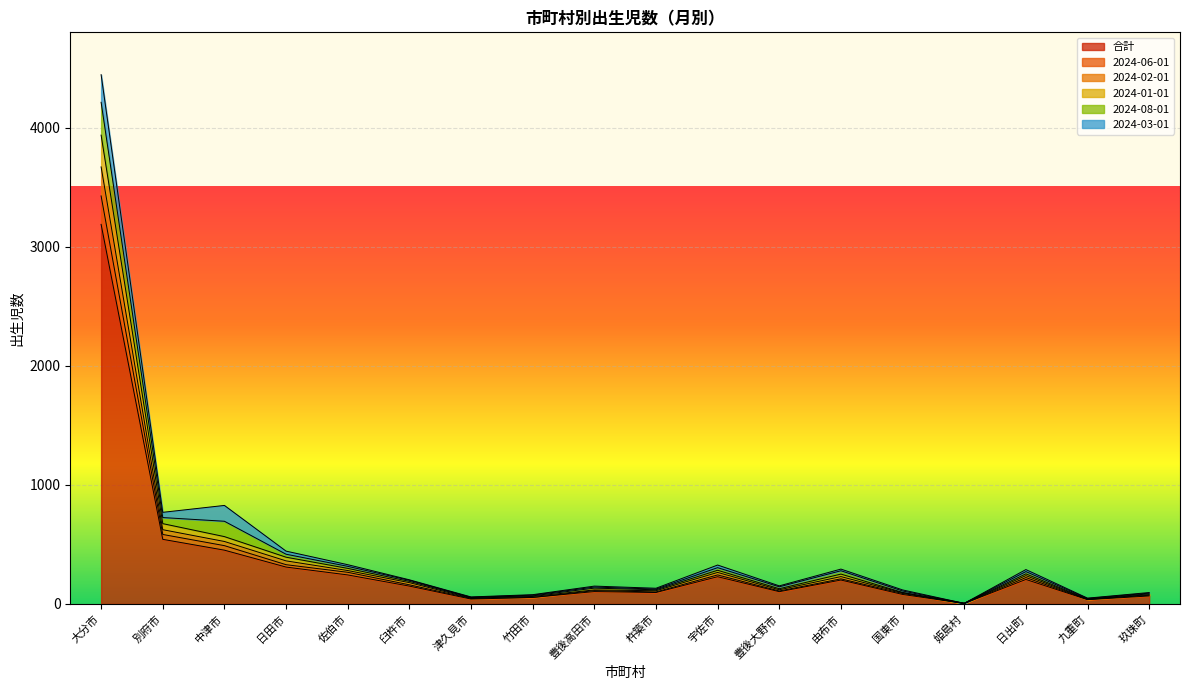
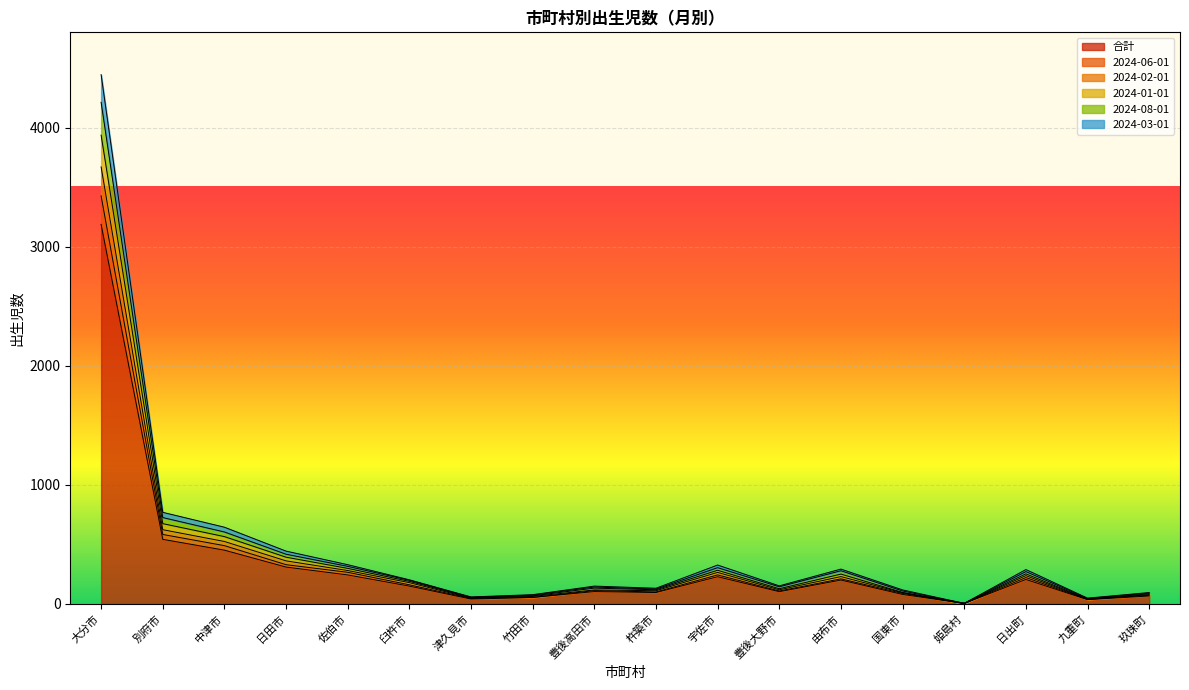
2024-08-01, 中津市: 130 -> 40
2024-03-01, 中津市: 130 -> 40
